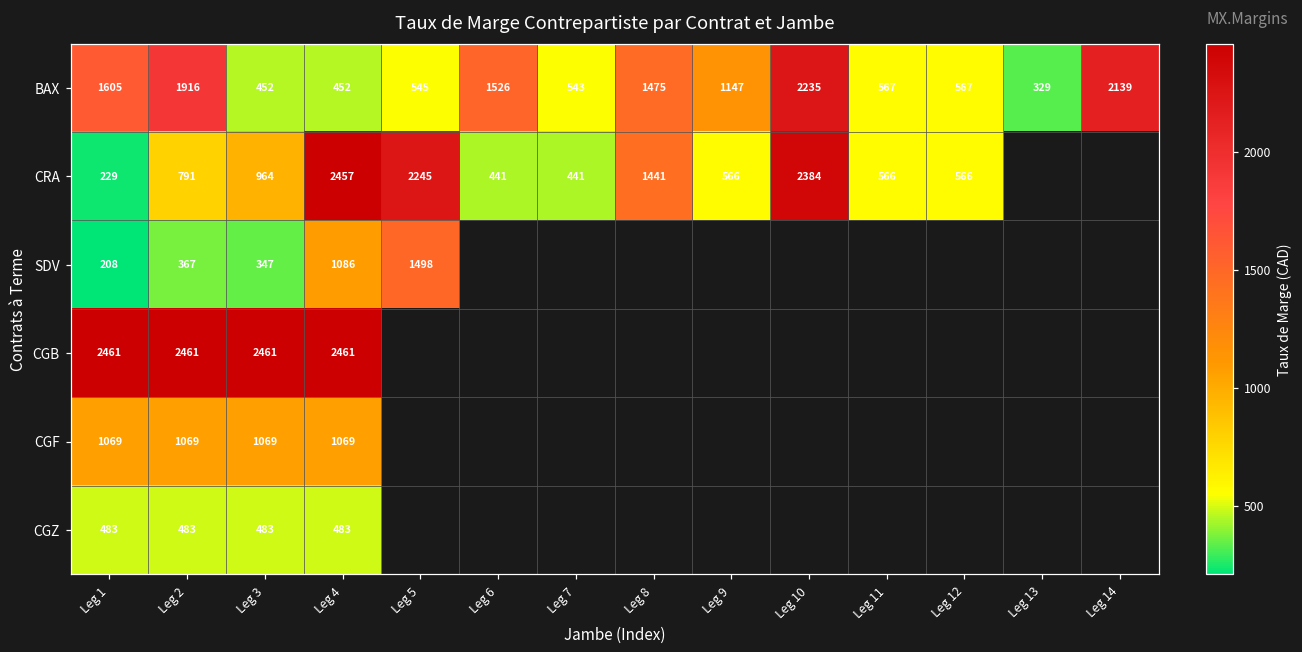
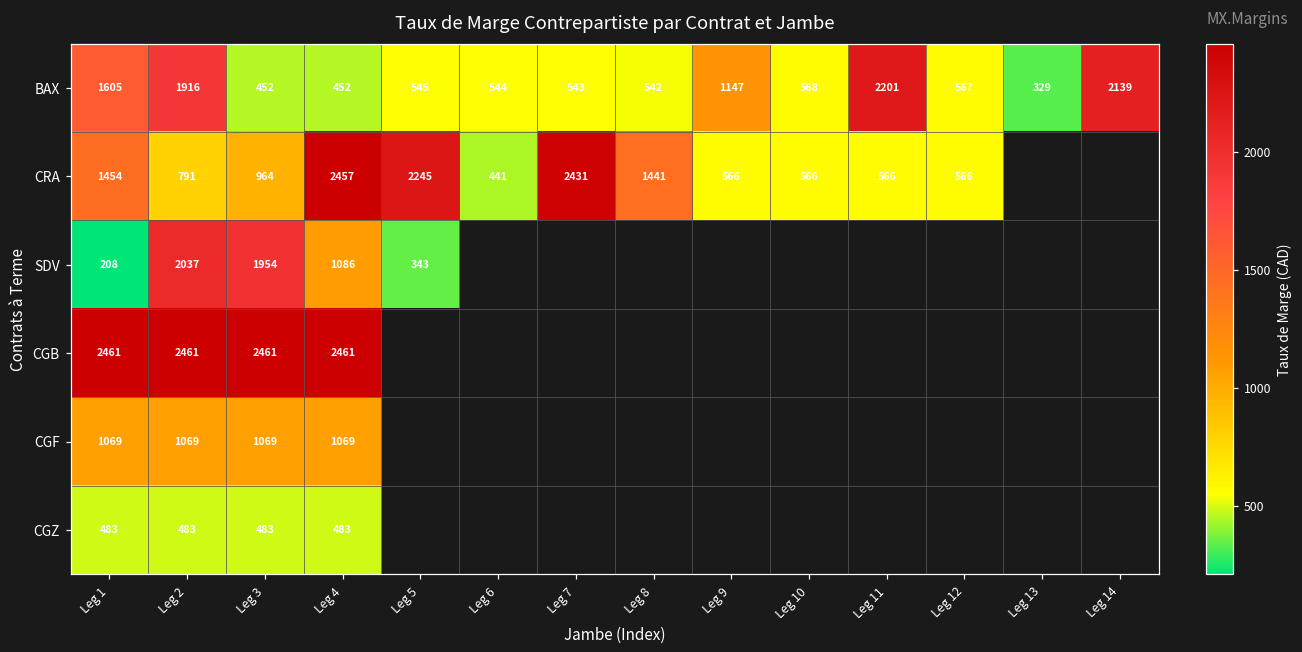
BAX, Leg 6: 1526 -> 544
BAX, Leg 8: 1475 -> 542
BAX, Leg 10: 2235 -> 568
BAX, Leg 11: 567 -> 2201
CRA, Leg 1: 229 -> 1454
CRA, Leg 7: 441 -> 2431
CRA, Leg 10: 2384 -> 566
SDV, Leg 2: 367 -> 2037
SDV, Leg 3: 347 -> 1954
SDV, Leg 5: 1498 -> 343
